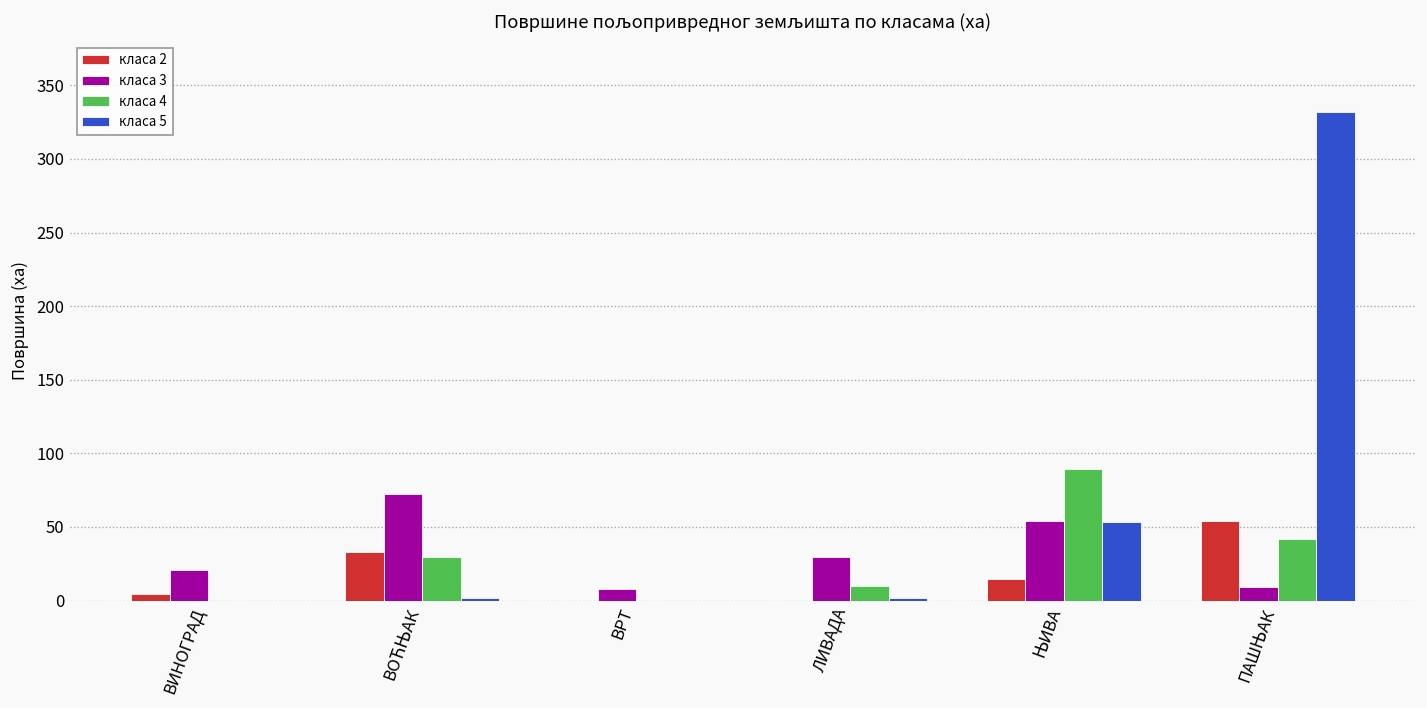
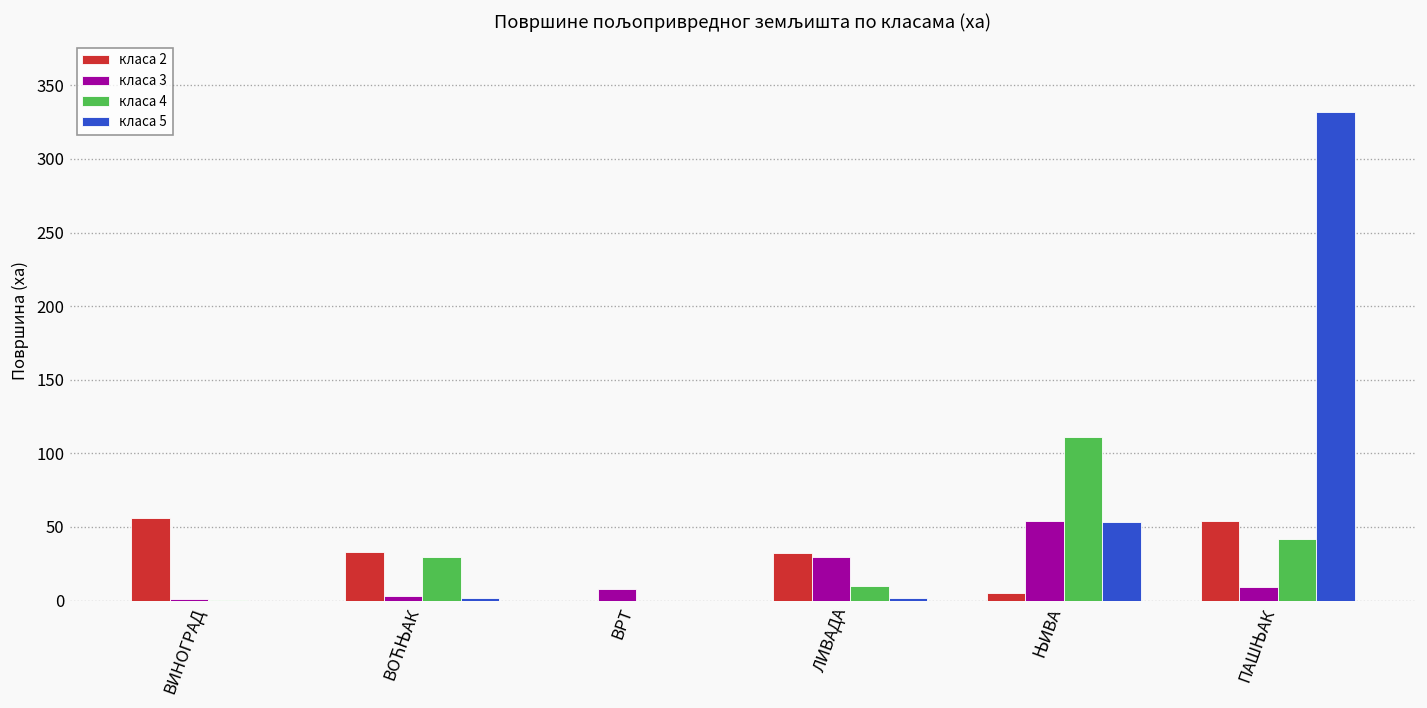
класа 2, ВИНОГРАД: 5 -> 56
класа 3, ВИНОГРАД: 21 -> 1
класа 3, ВОЋЊАК: 73 -> 3
класа 2, ЛИВАДА: 0 -> 32
класа 2, ЊИВА: 15 -> 5
класа 4, ЊИВА: 90 -> 111
